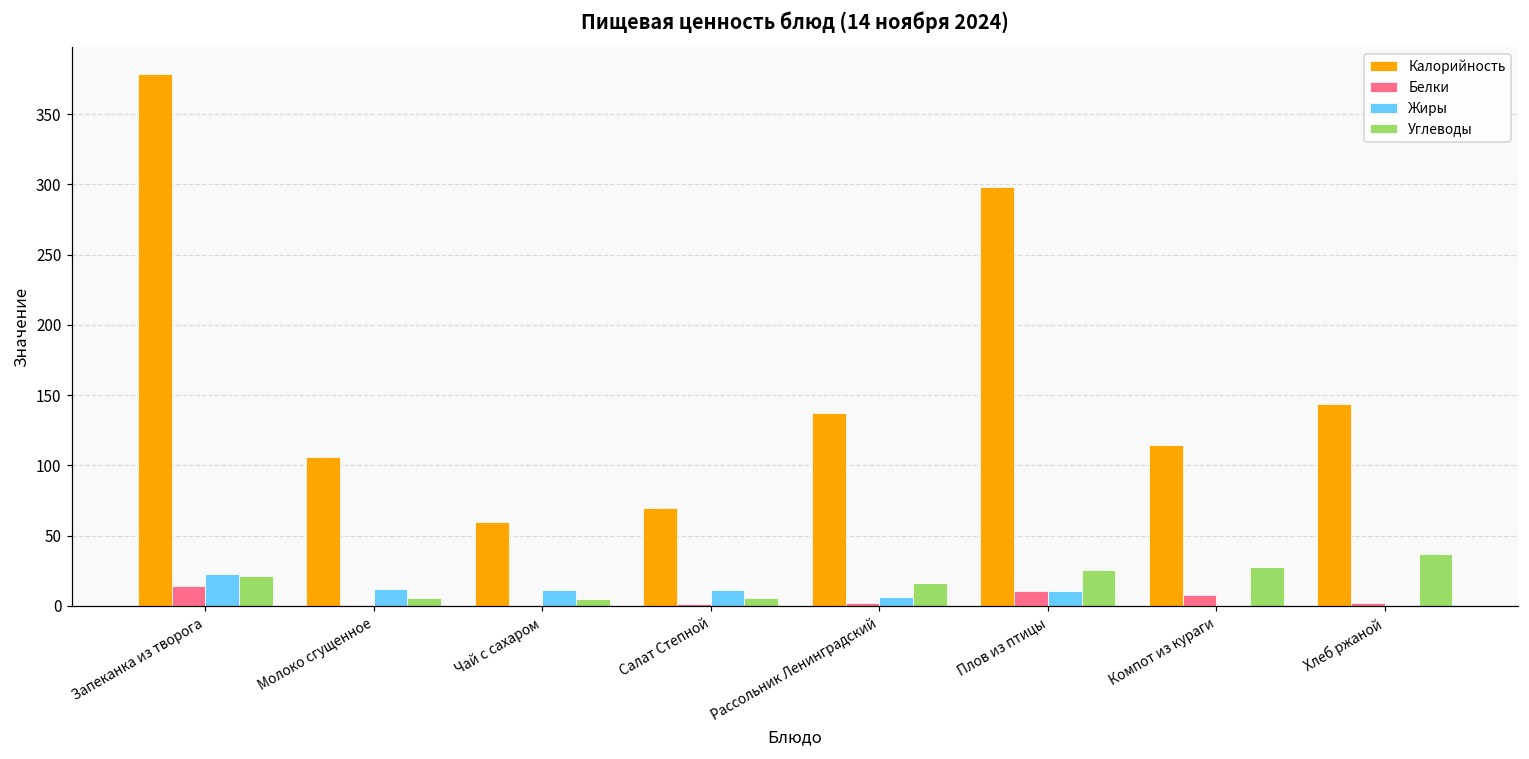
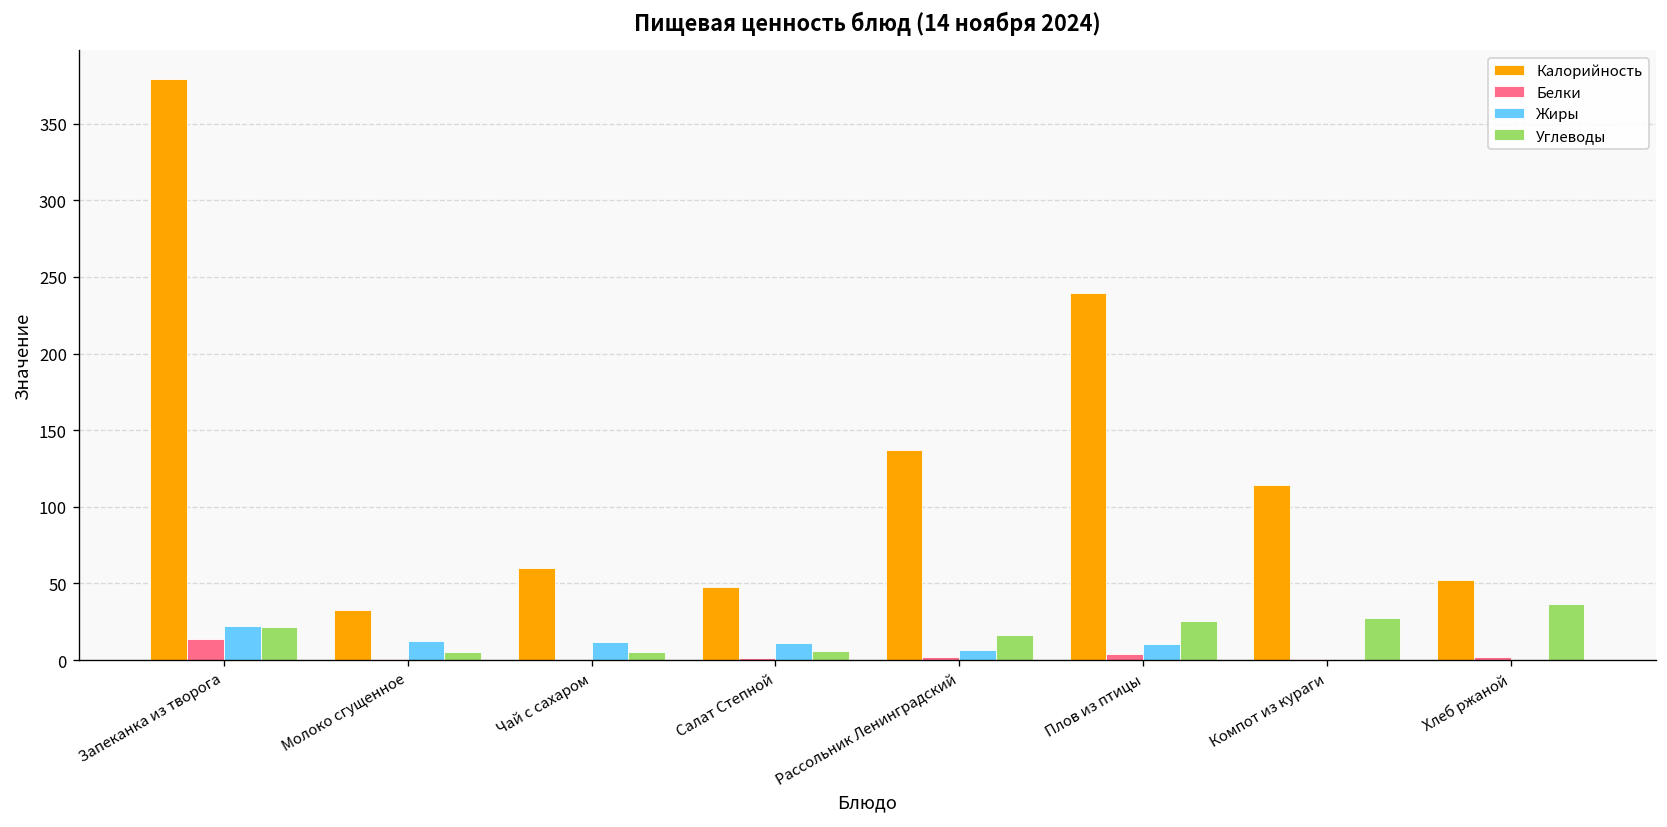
Калорийность, Молоко сгущенное: 106 -> 33
Калорийность, Салат Степной: 70 -> 48
Калорийность, Плов из птицы: 298 -> 239
Белки, Плов из птицы: 11 -> 4
Белки, Компот из кураги: 8 -> 1
Калорийность, Хлеб ржаной: 144 -> 52
